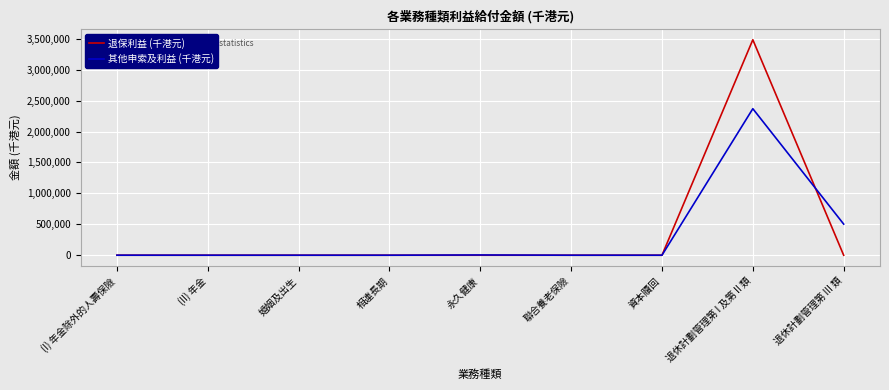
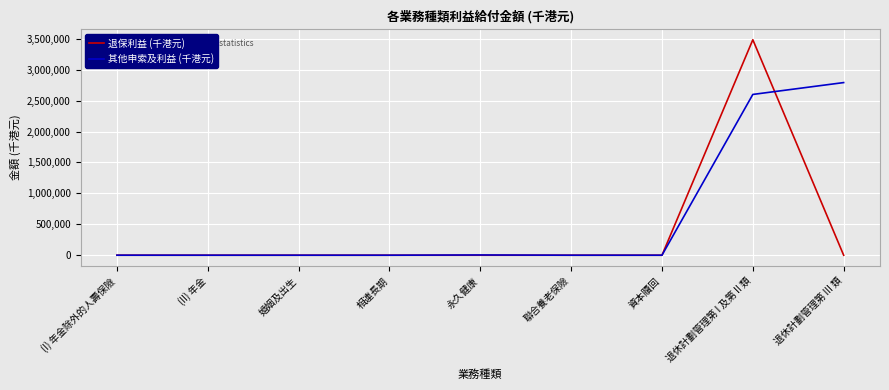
其他申索及利益 (千港元), 退休計劃管理第 I 及第 II 類: 2,400,000 -> 2,600,000
其他申索及利益 (千港元), 退休計劃管理第 III 類: 500,000 -> 2,800,000
